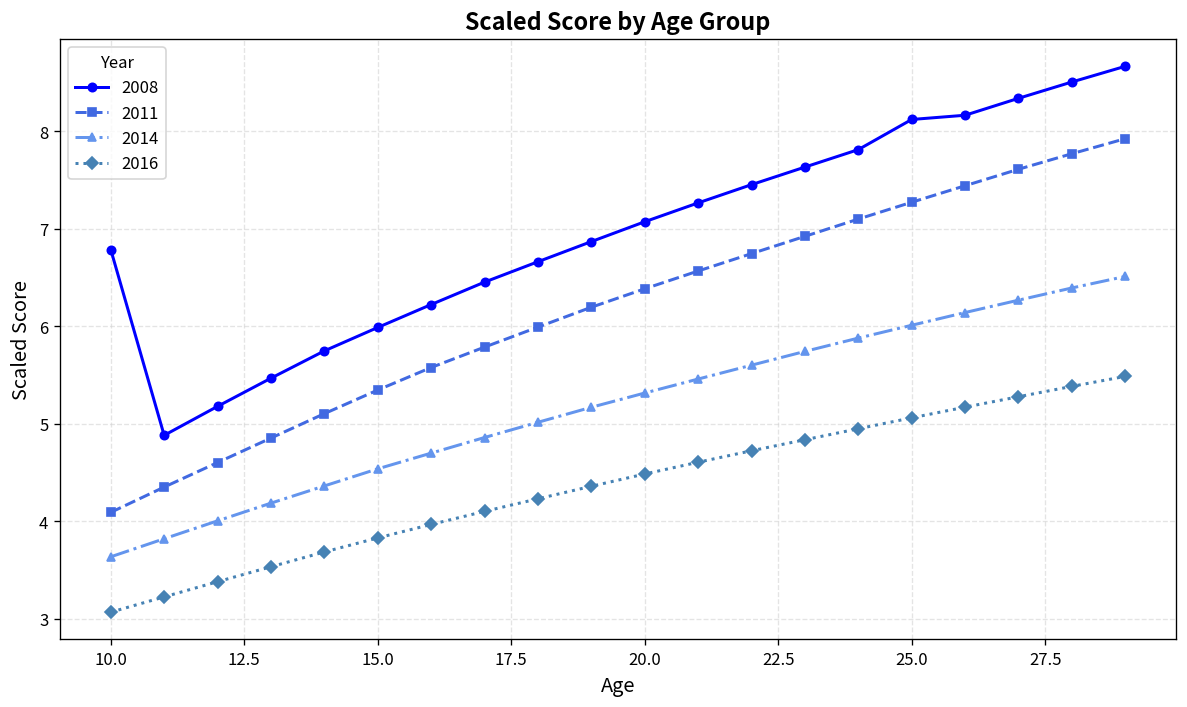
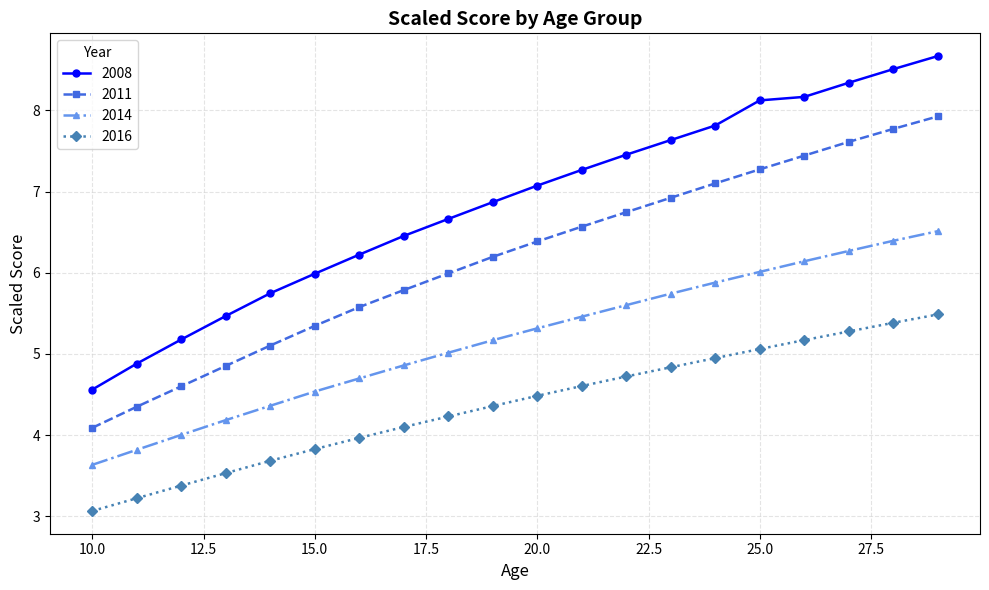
2008, 10.0: 6.8 -> 4.6
